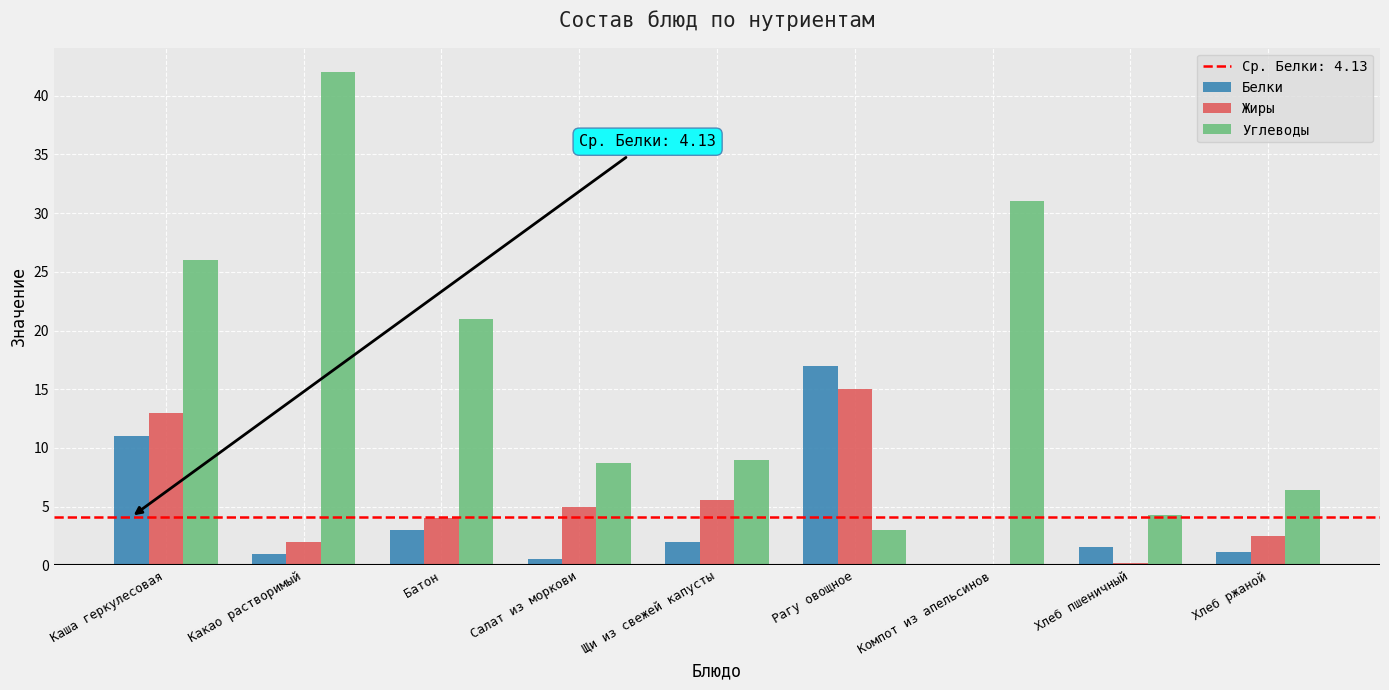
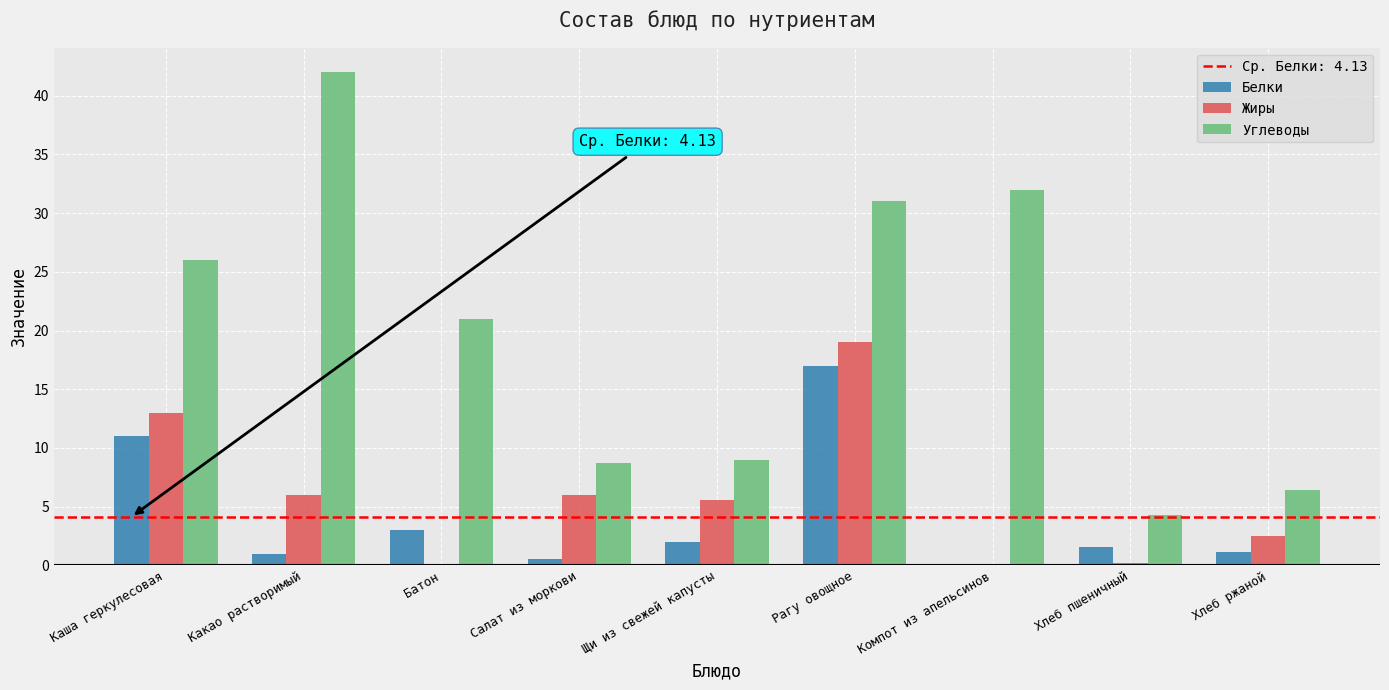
Жиры, Какао растворимый: 2 -> 6
Жиры, Батон: 4 -> 0
Жиры, Салат из моркови: 5.0 -> 6.0
Жиры, Рагу овощное: 15 -> 19
Углеводы, Рагу овощное: 3 -> 31
Углеводы, Компот из апельсинов: 31 -> 32
